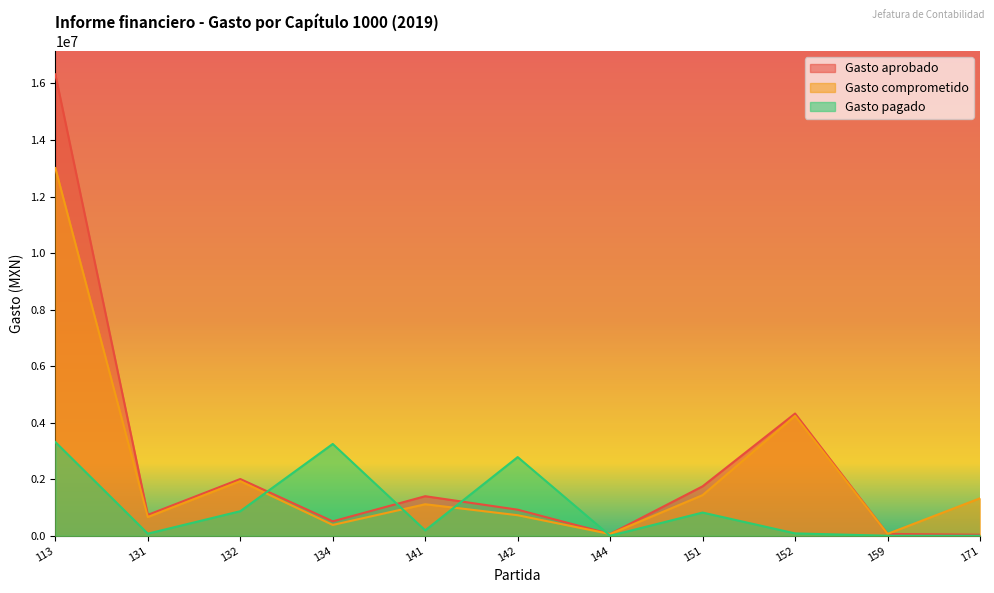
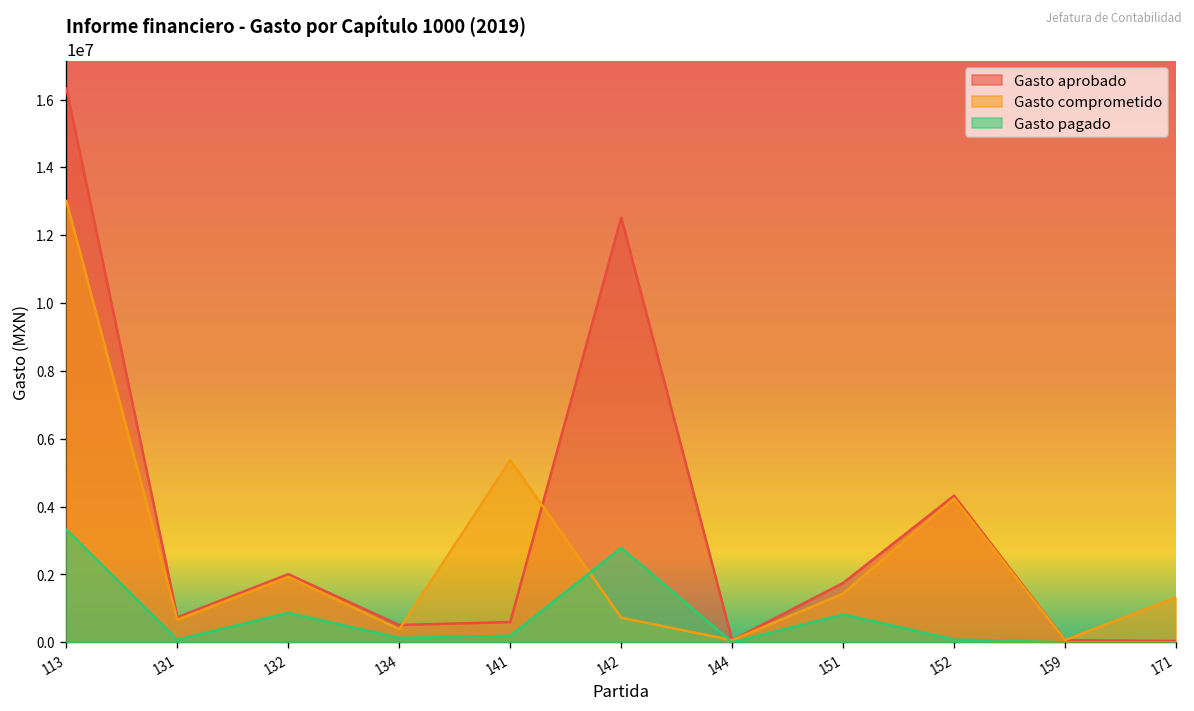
Gasto pagado, 134: 3200000 -> 100000
Gasto aprobado, 141: 1400000 -> 600000
Gasto comprometido, 141: 1100000 -> 5400000
Gasto aprobado, 142: 900000 -> 12500000
